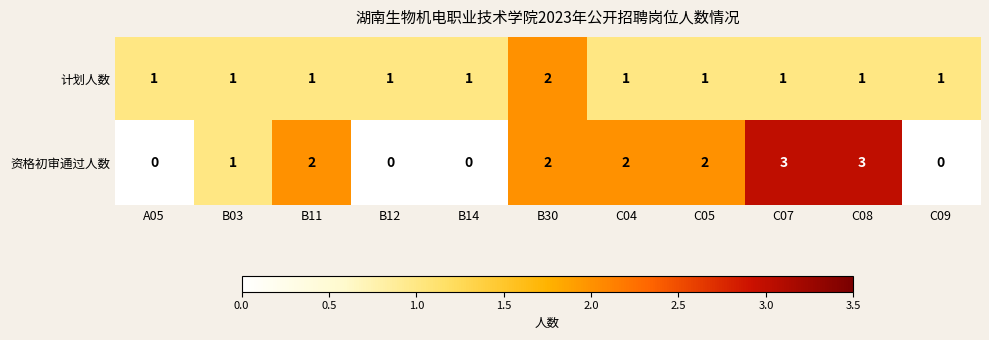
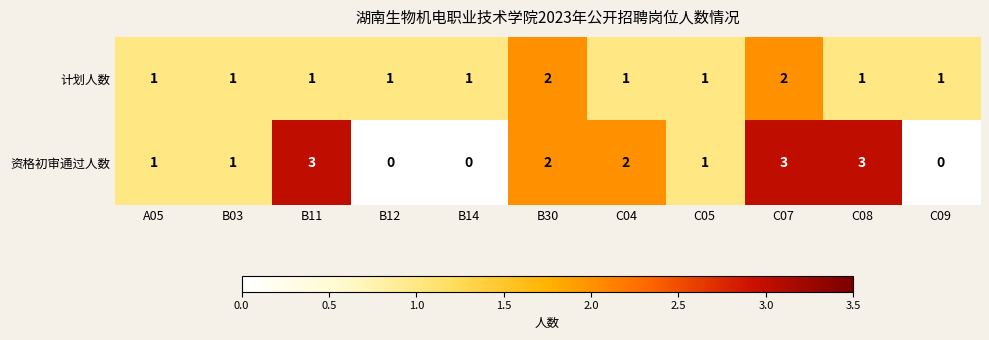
计划人数, C07: 1 -> 2
资格初审通过人数, A05: 0 -> 1
资格初审通过人数, B11: 2 -> 3
资格初审通过人数, C05: 2 -> 1
